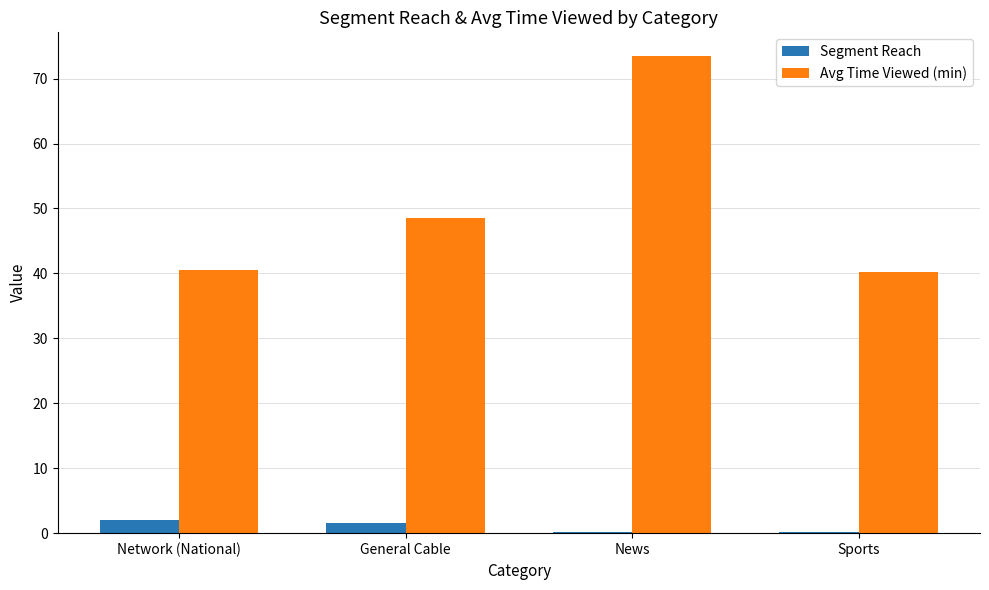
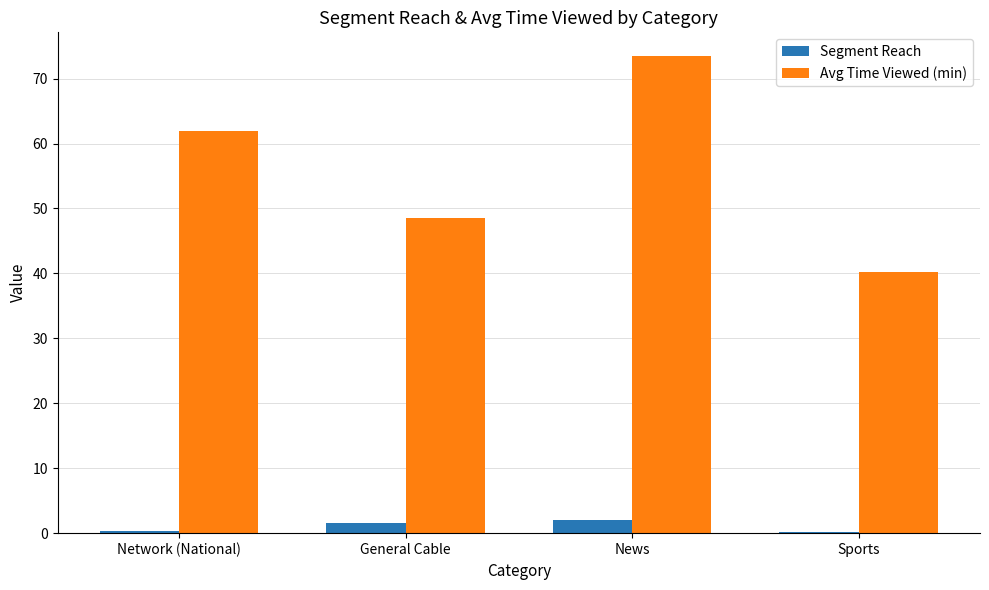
Segment Reach, Network (National): 2 -> 0
Avg Time Viewed (min), Network (National): 41 -> 62
Segment Reach, News: 0 -> 2
